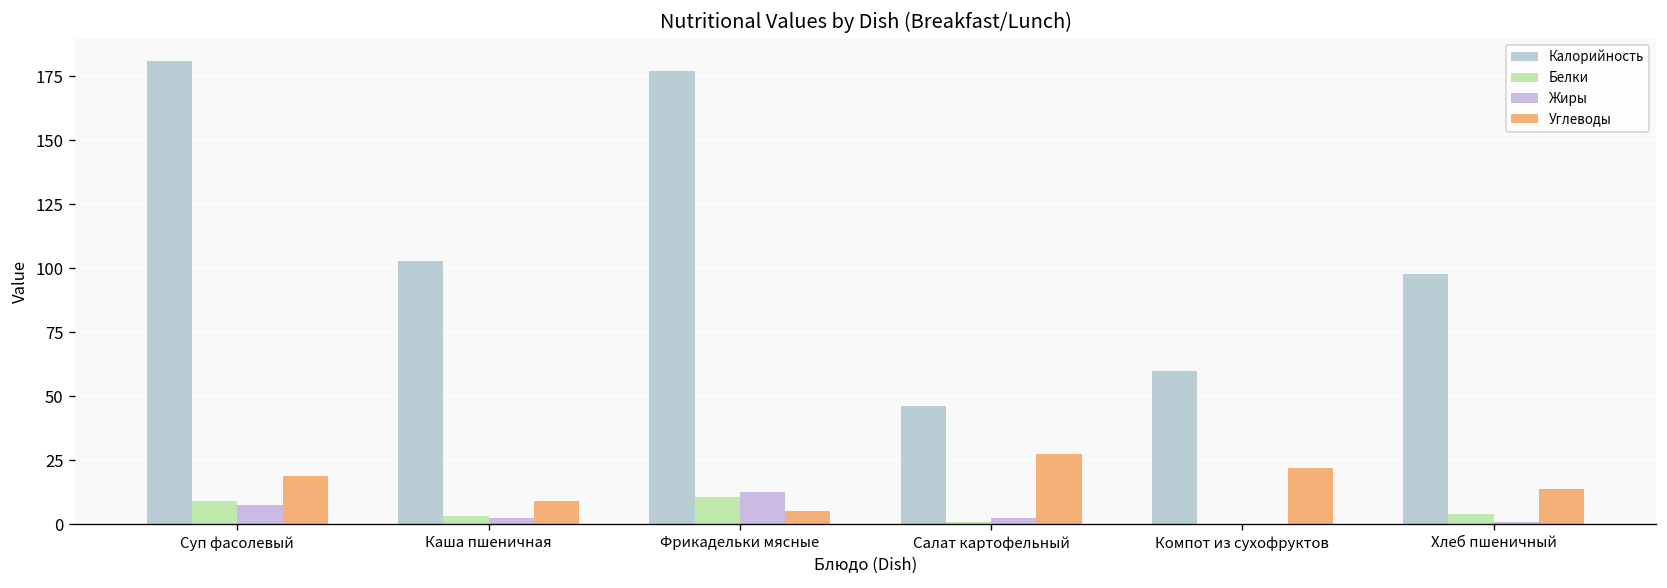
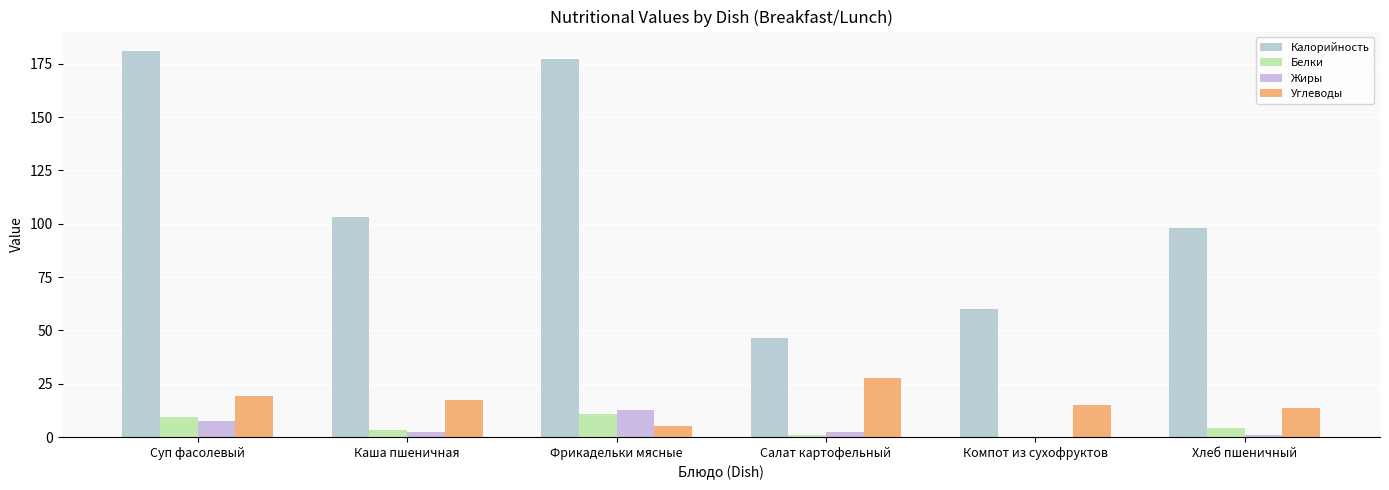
Углеводы, Каша пшеничная: 9 -> 17
Углеводы, Компот из сухофруктов: 22 -> 15
